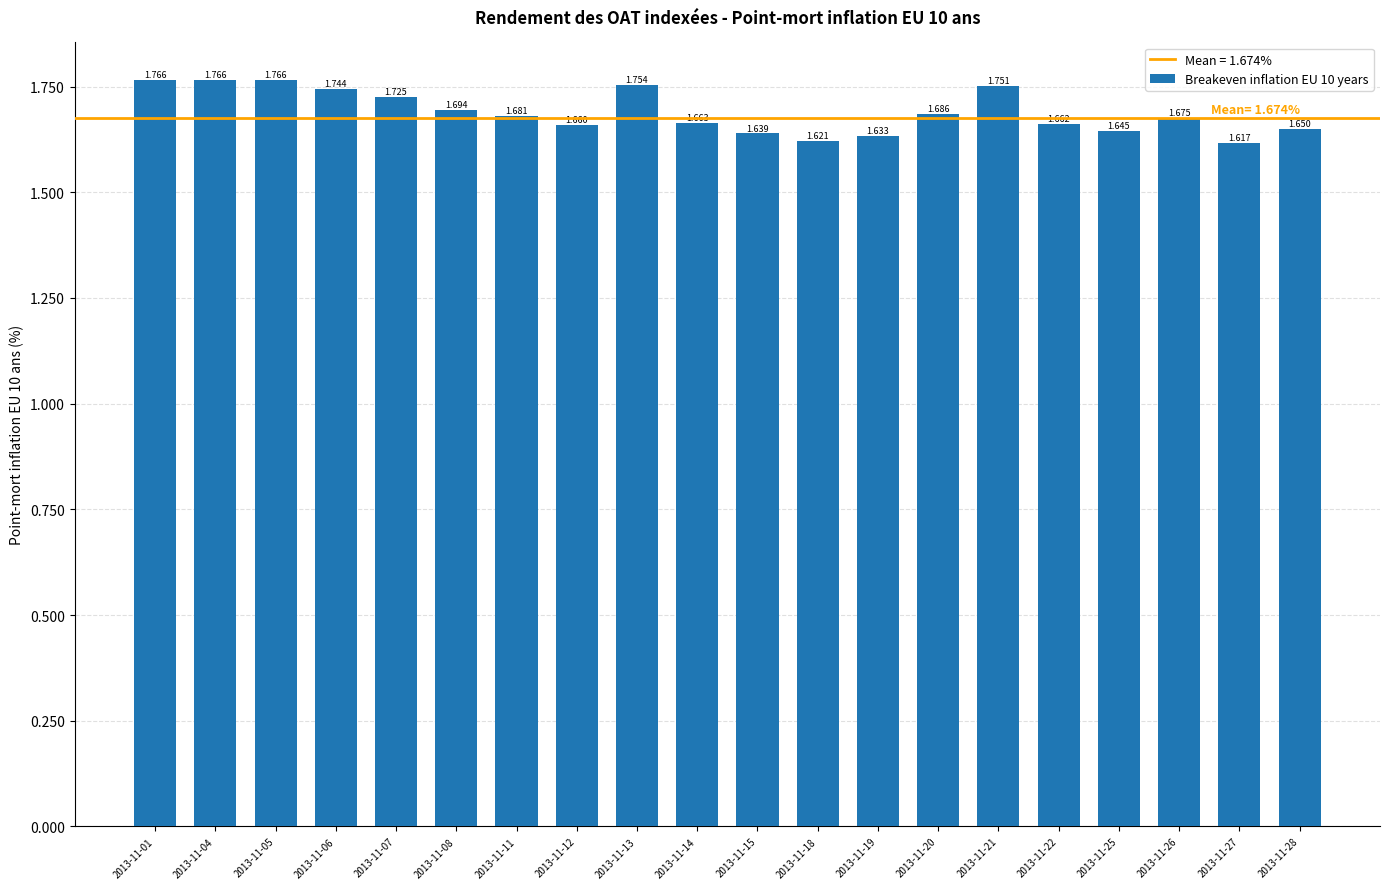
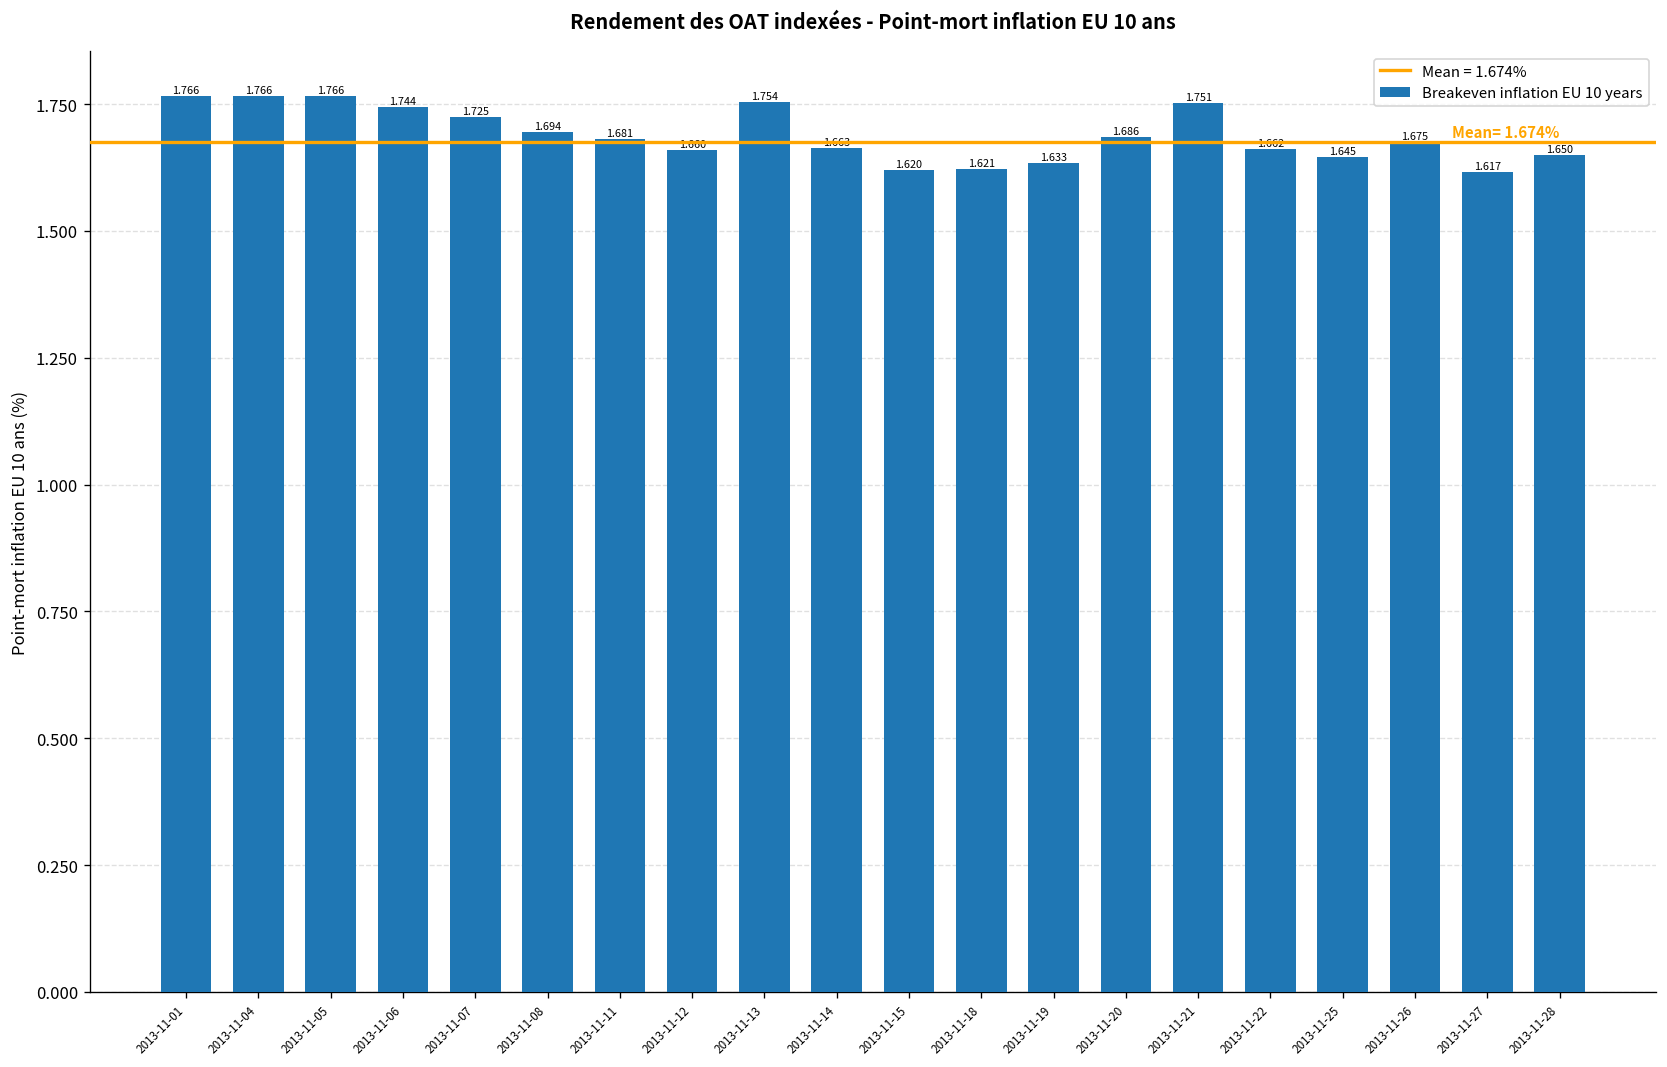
2013-11-15: 1.639 -> 1.620
